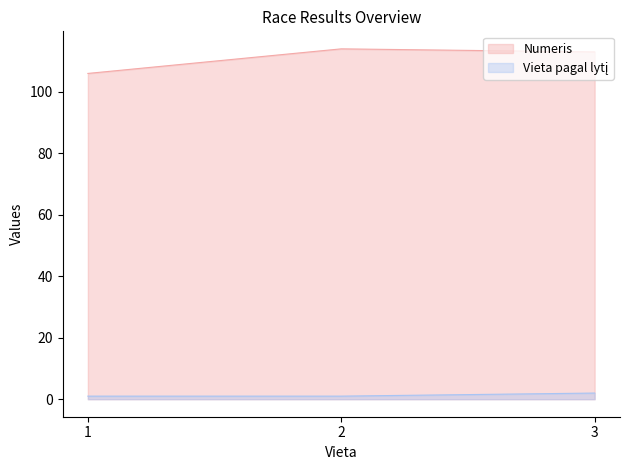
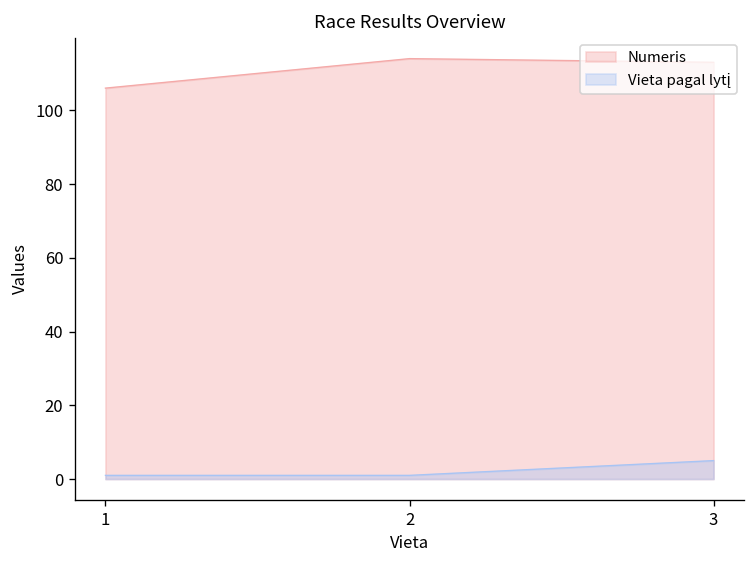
Vieta pagal lytį, 3: 2 -> 5
